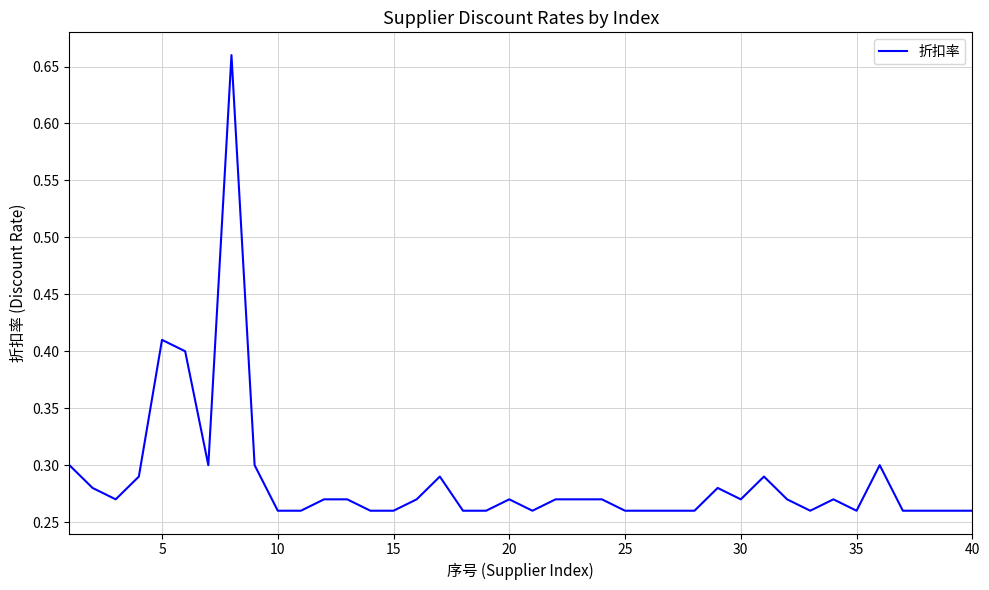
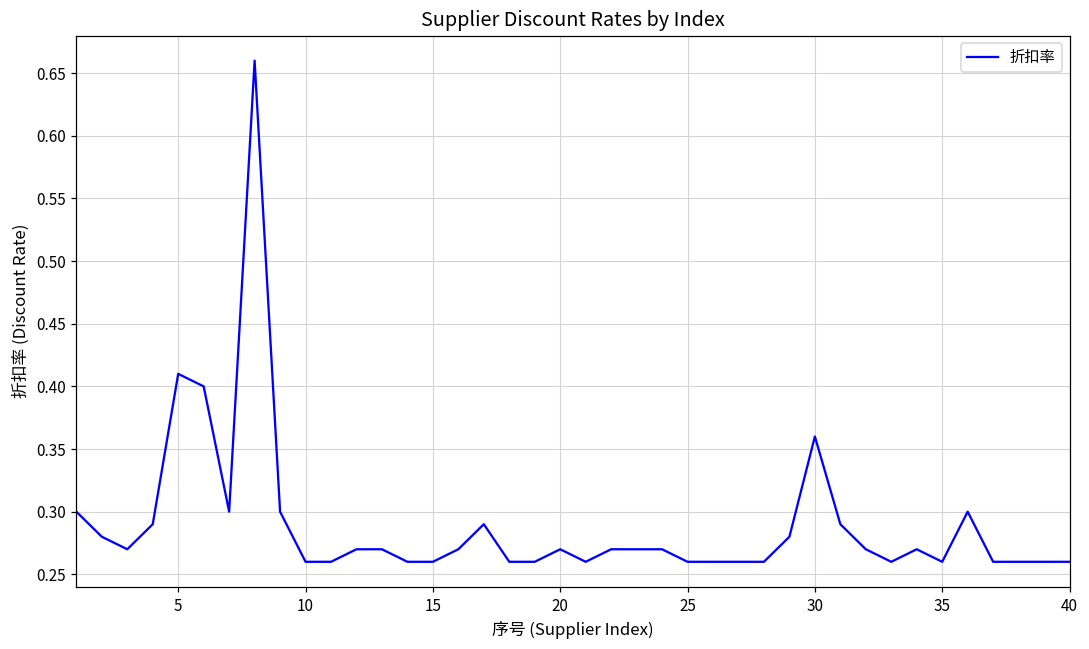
30: 0.27 -> 0.36
